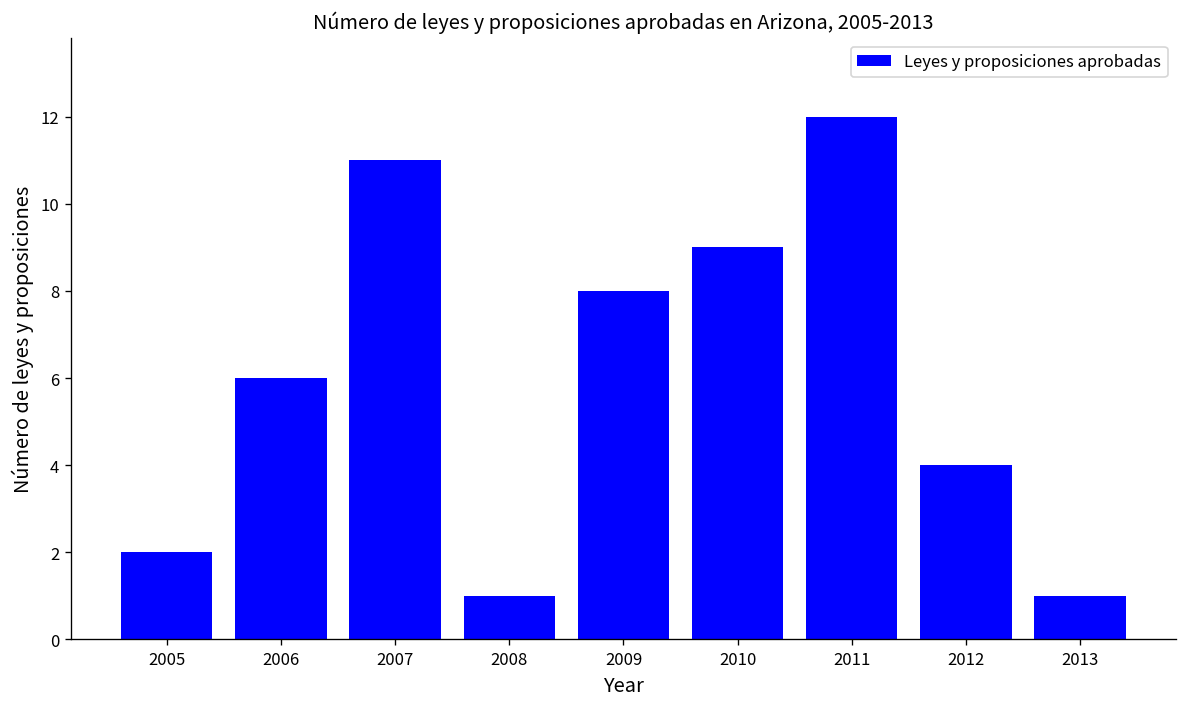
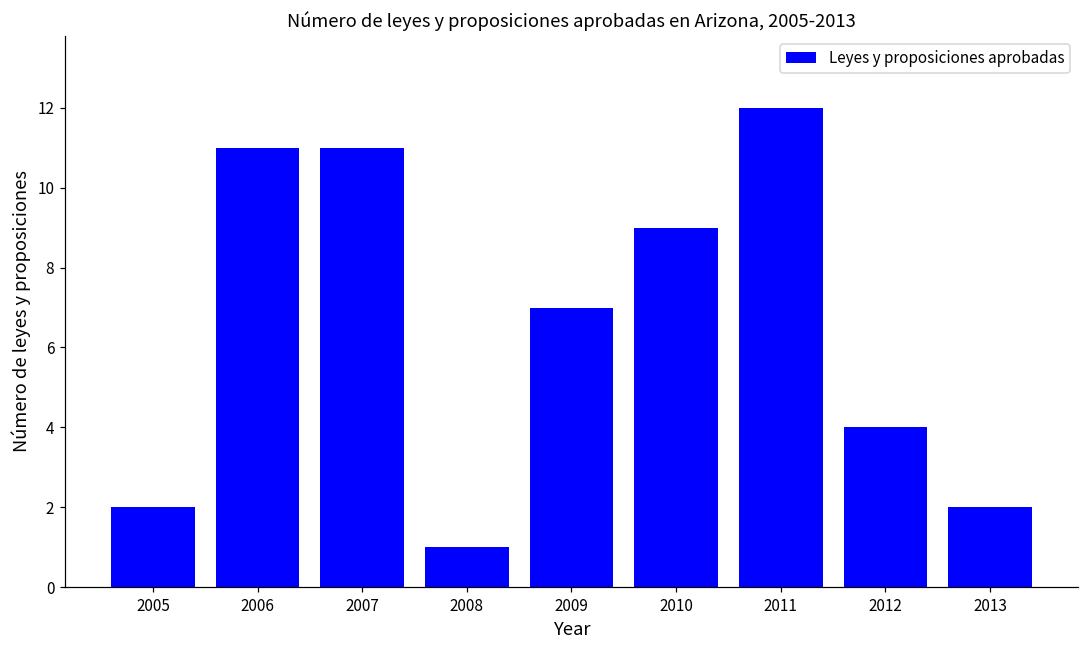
2006: 6 -> 11
2009: 8 -> 7
2013: 1 -> 2
